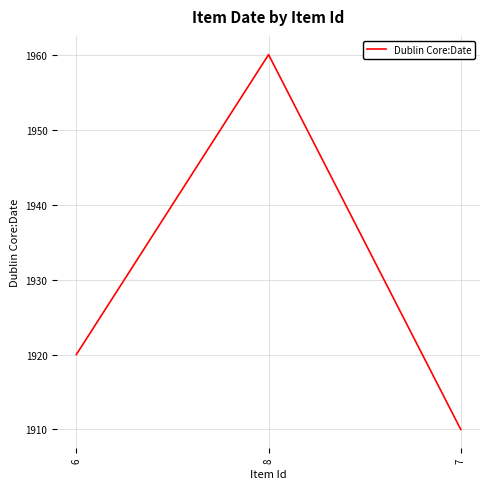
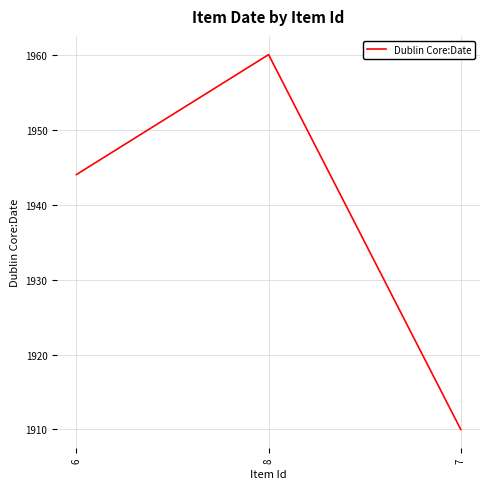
6: 1920 -> 1944
